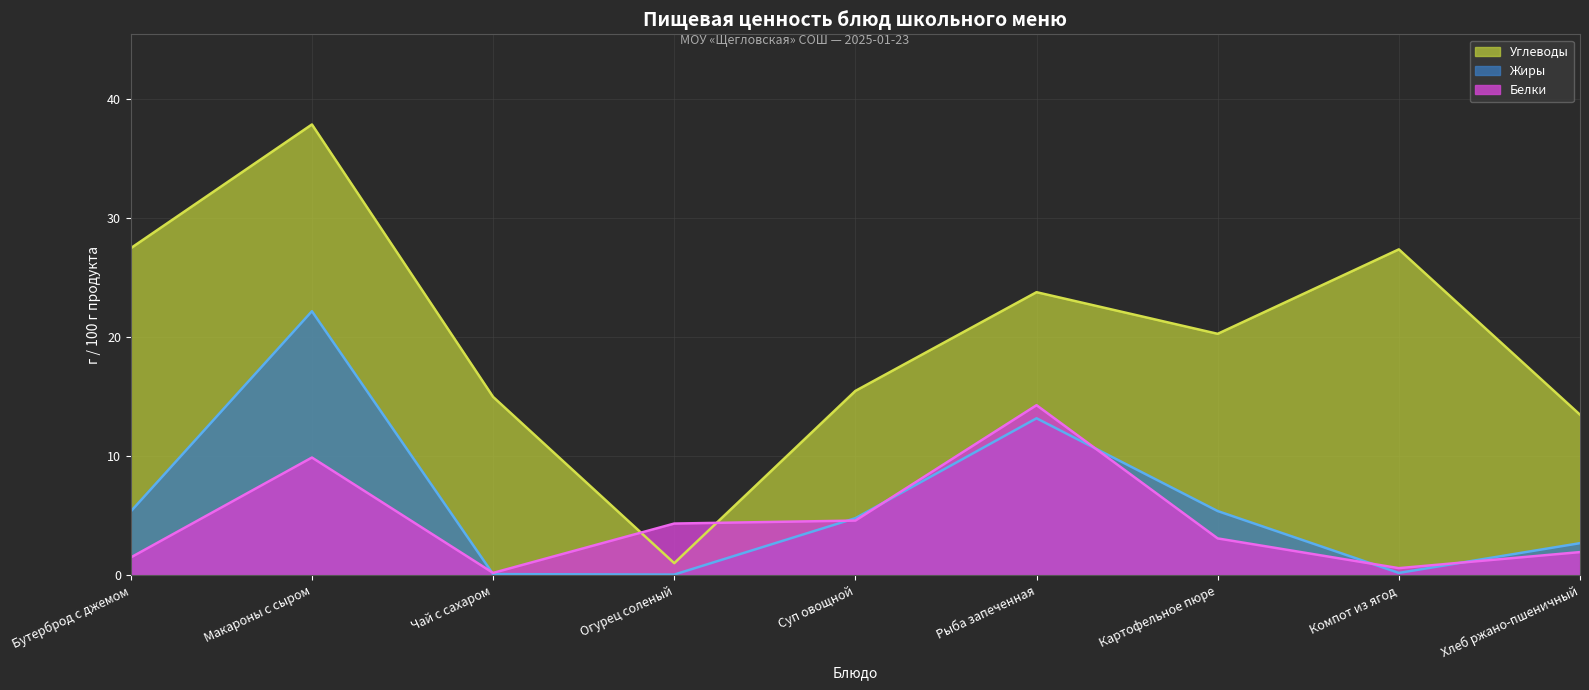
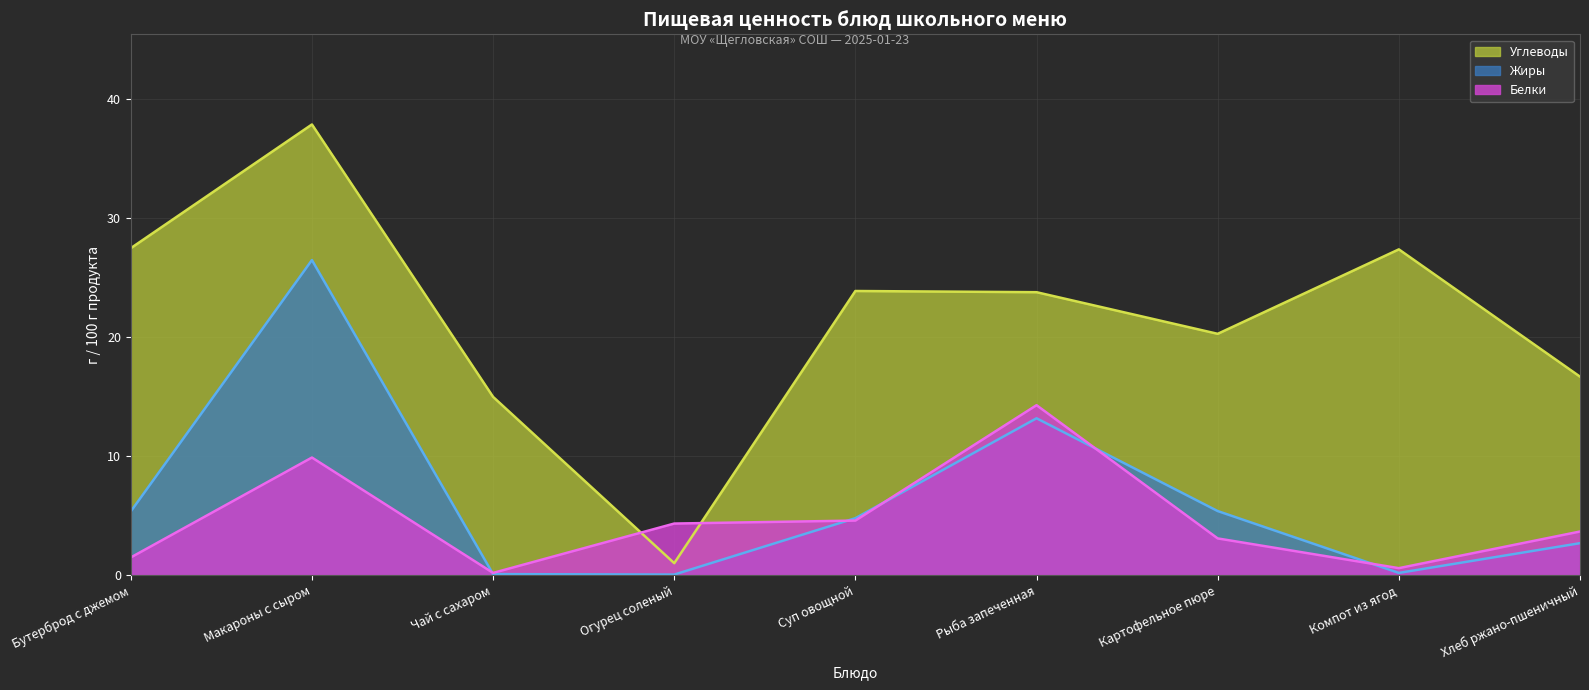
Жиры, Макароны с сыром: 22.2 -> 26.5
Углеводы, Суп овощной: 15.5 -> 23.9
Углеводы, Хлеб ржано-пшеничный: 13.5 -> 16.7
Белки, Хлеб ржано-пшеничный: 2.0 -> 3.7
